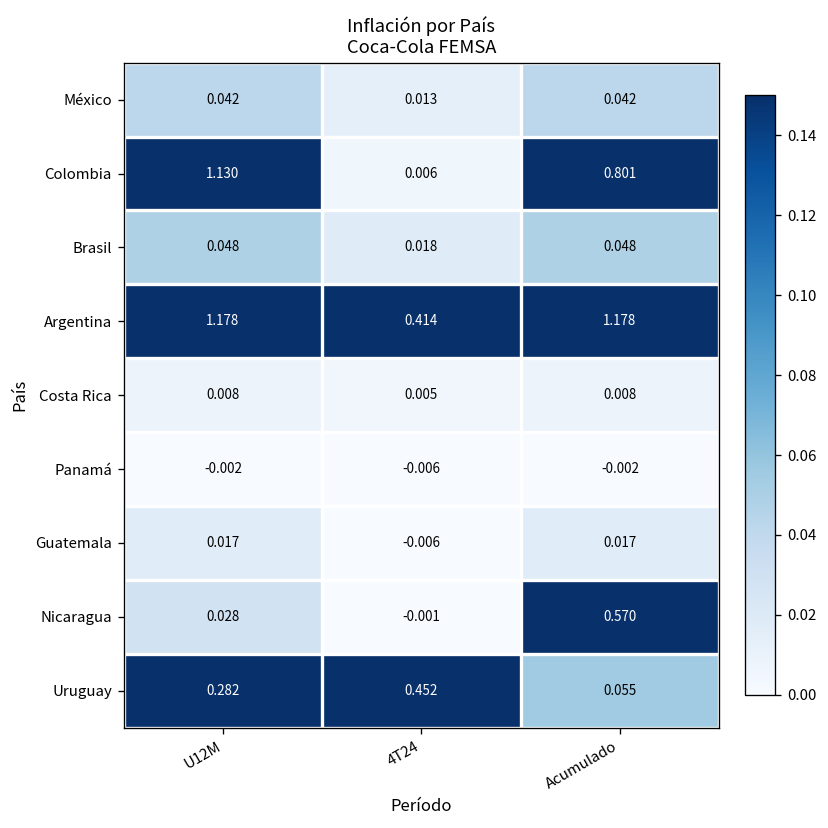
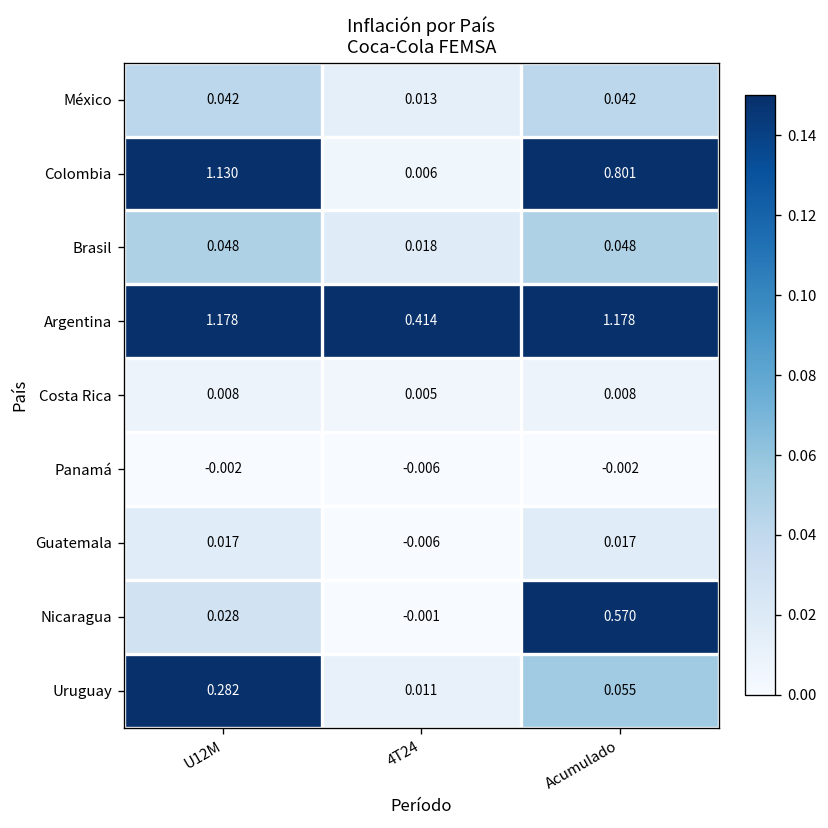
Uruguay, 4T24: 0.452 -> 0.011
